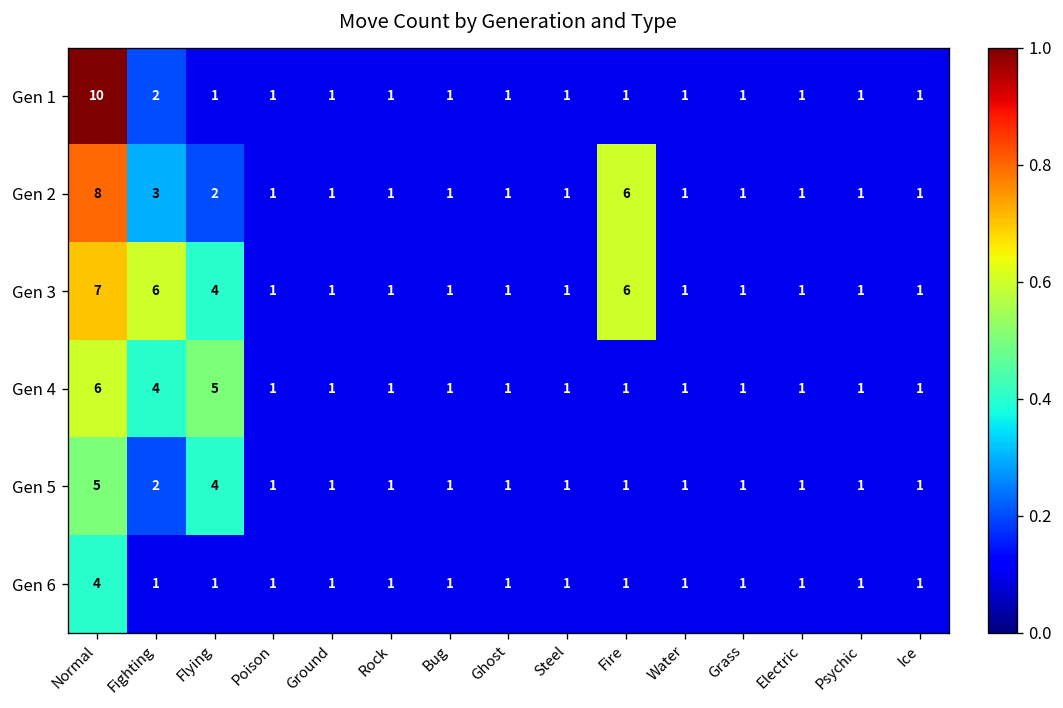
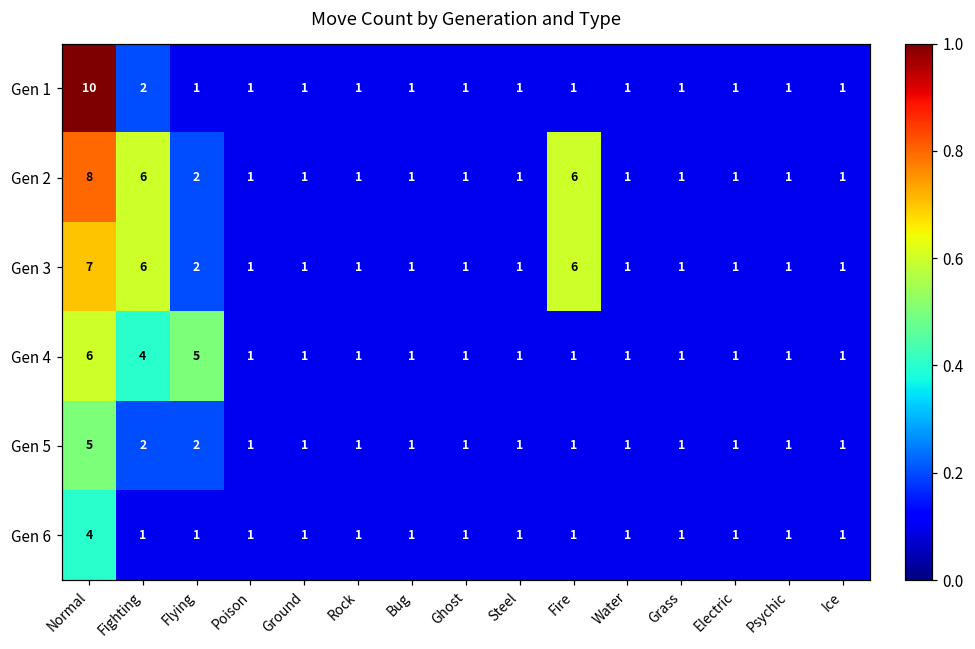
Gen 2, Fighting: 3 -> 6
Gen 3, Flying: 4 -> 2
Gen 5, Flying: 4 -> 2
